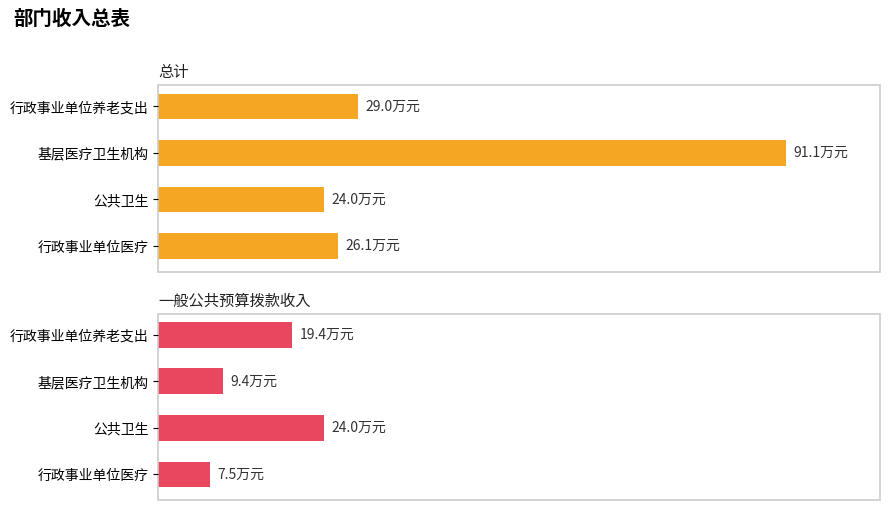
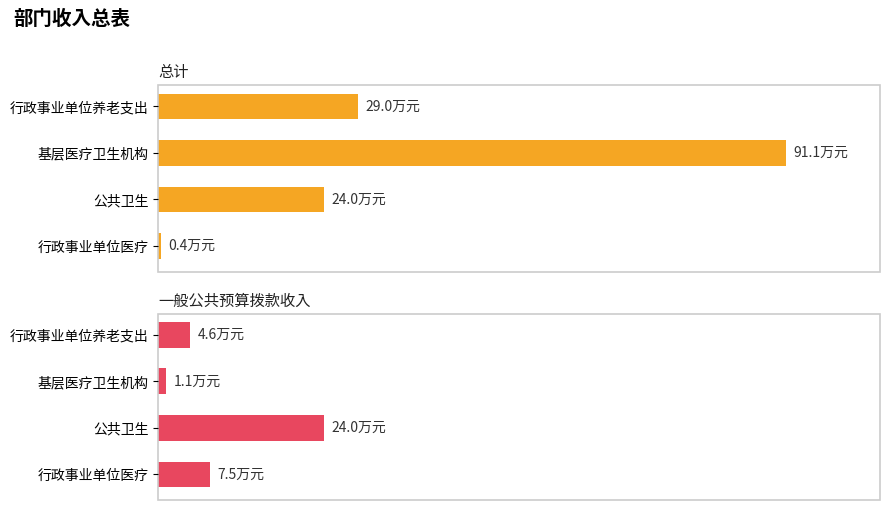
总计, 行政事业单位医疗: 26.1 -> 0.4
一般公共预算拨款收入, 行政事业单位养老支出: 19.4 -> 4.6
一般公共预算拨款收入, 基层医疗卫生机构: 9.4 -> 1.1
